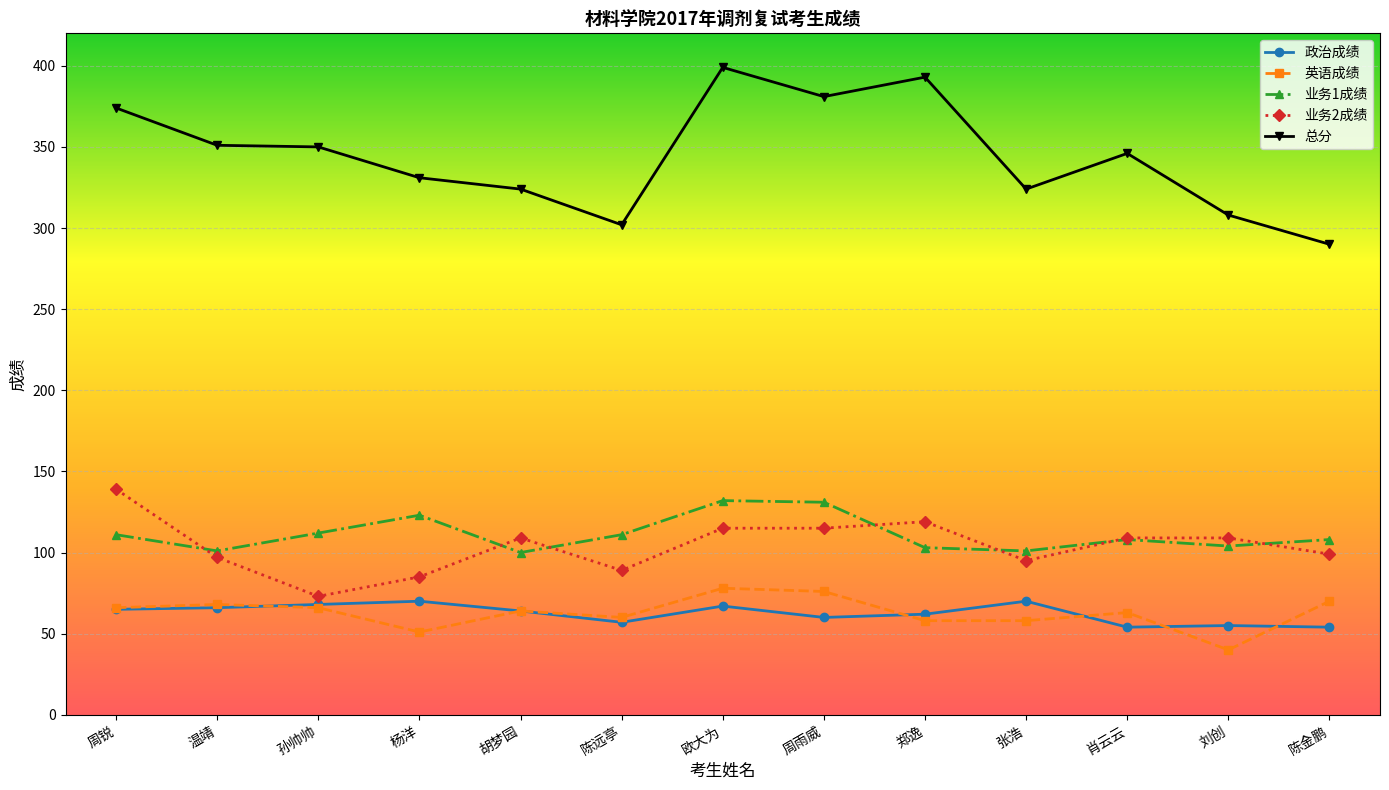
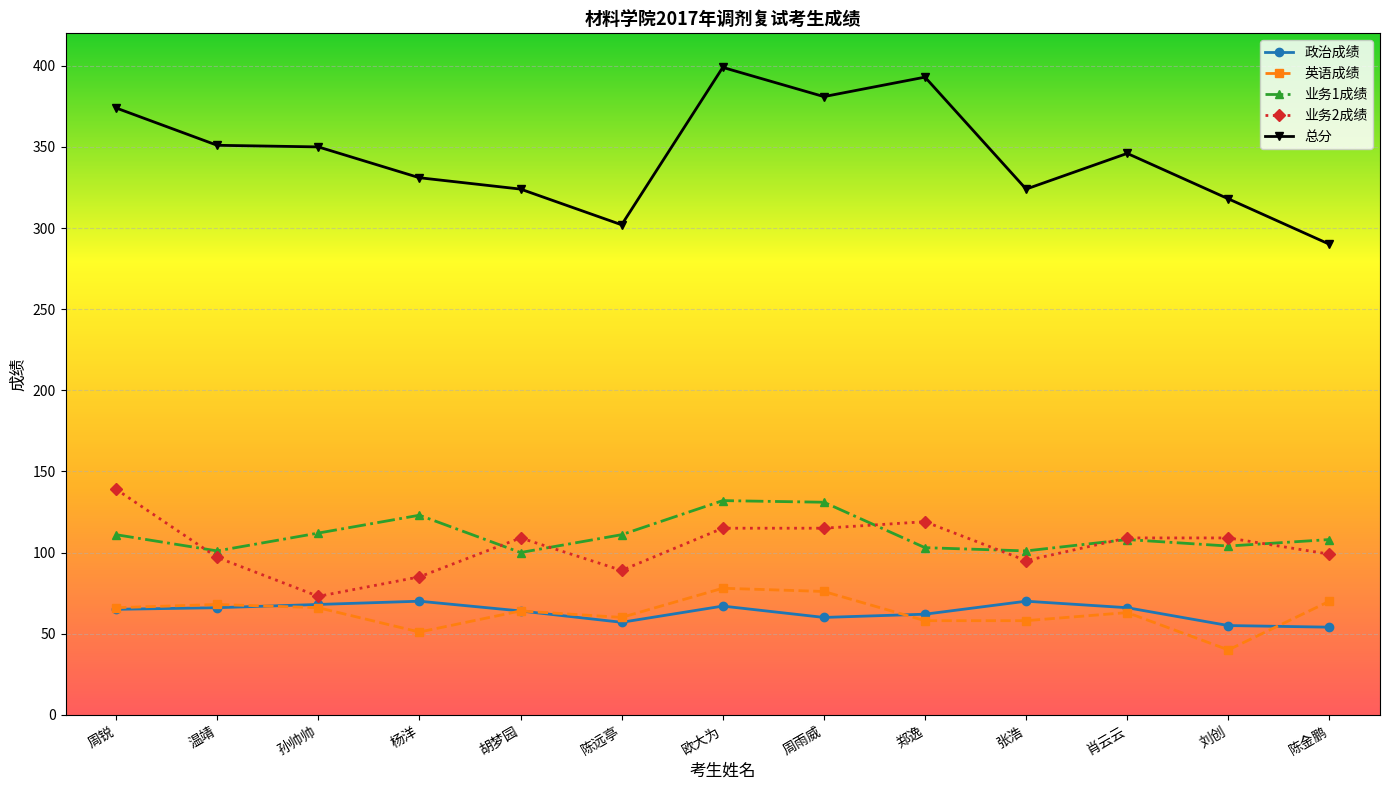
政治成绩, 肖云云: 54 -> 66
总分, 刘创: 308 -> 318
